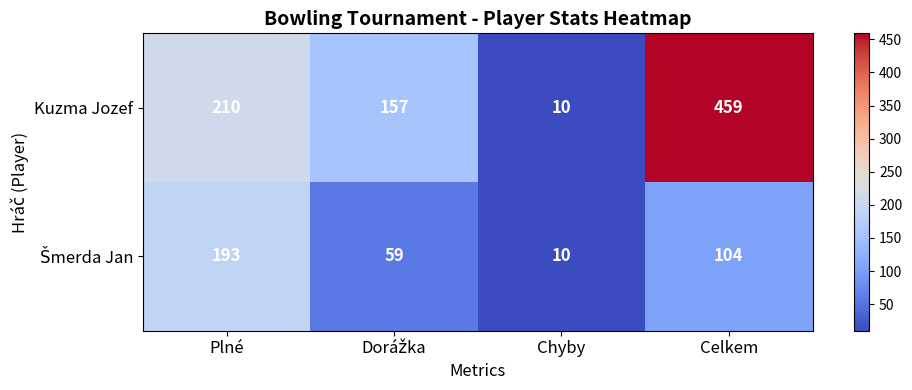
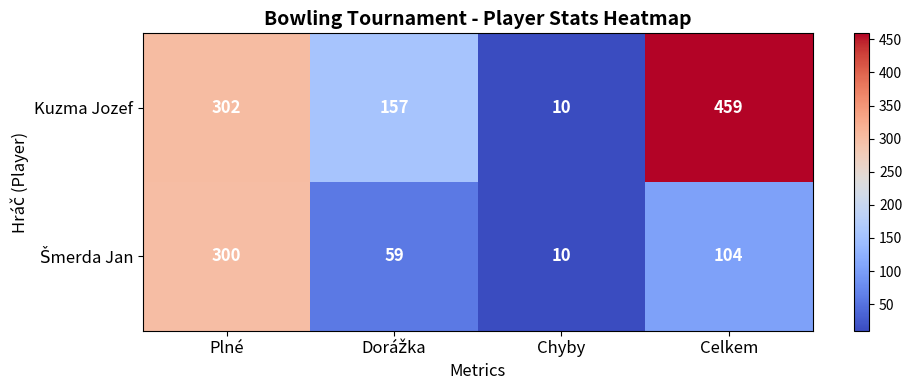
Kuzma Jozef, Plné: 210 -> 302
Šmerda Jan, Plné: 193 -> 300
